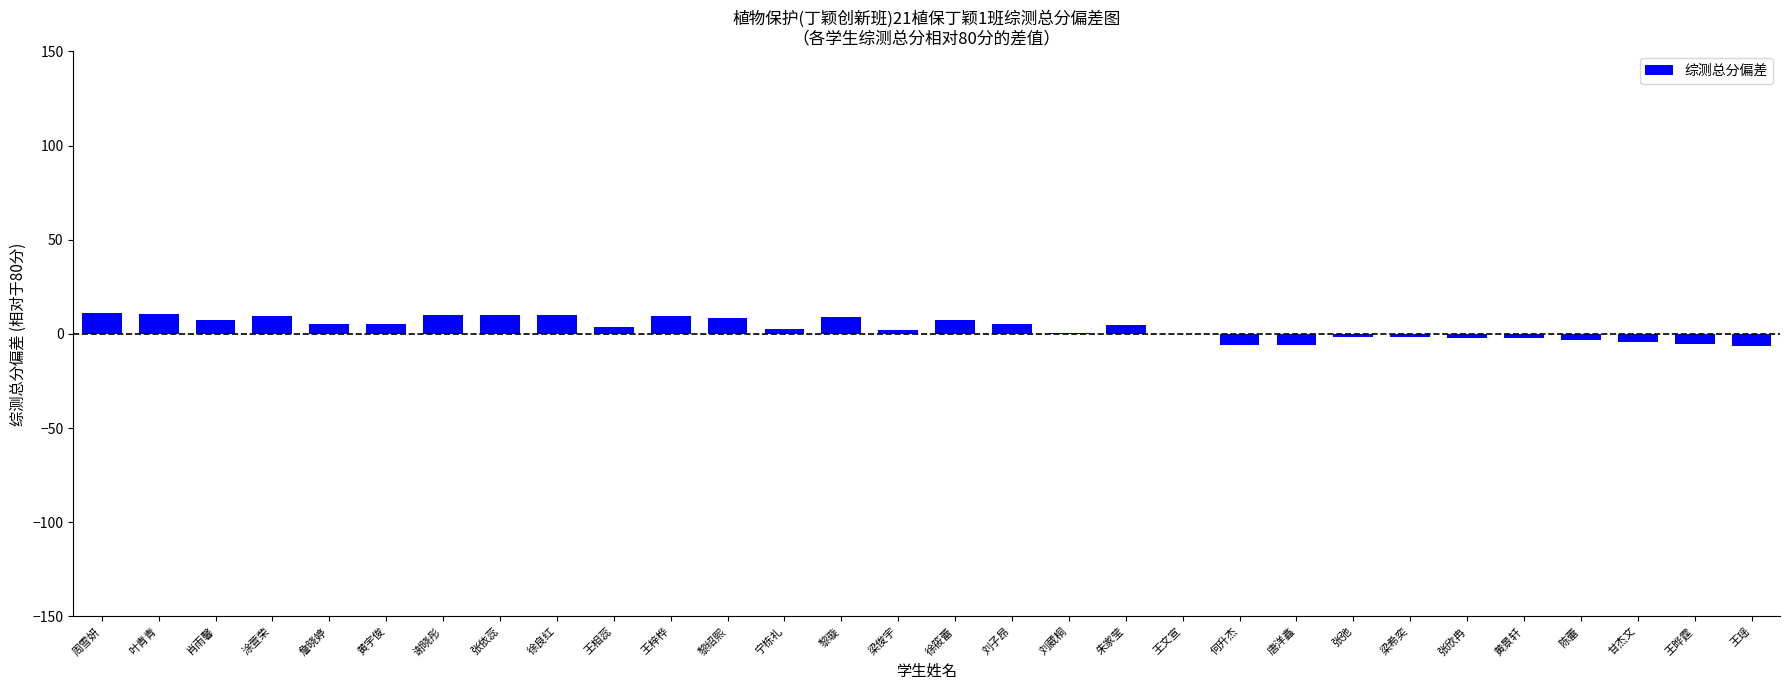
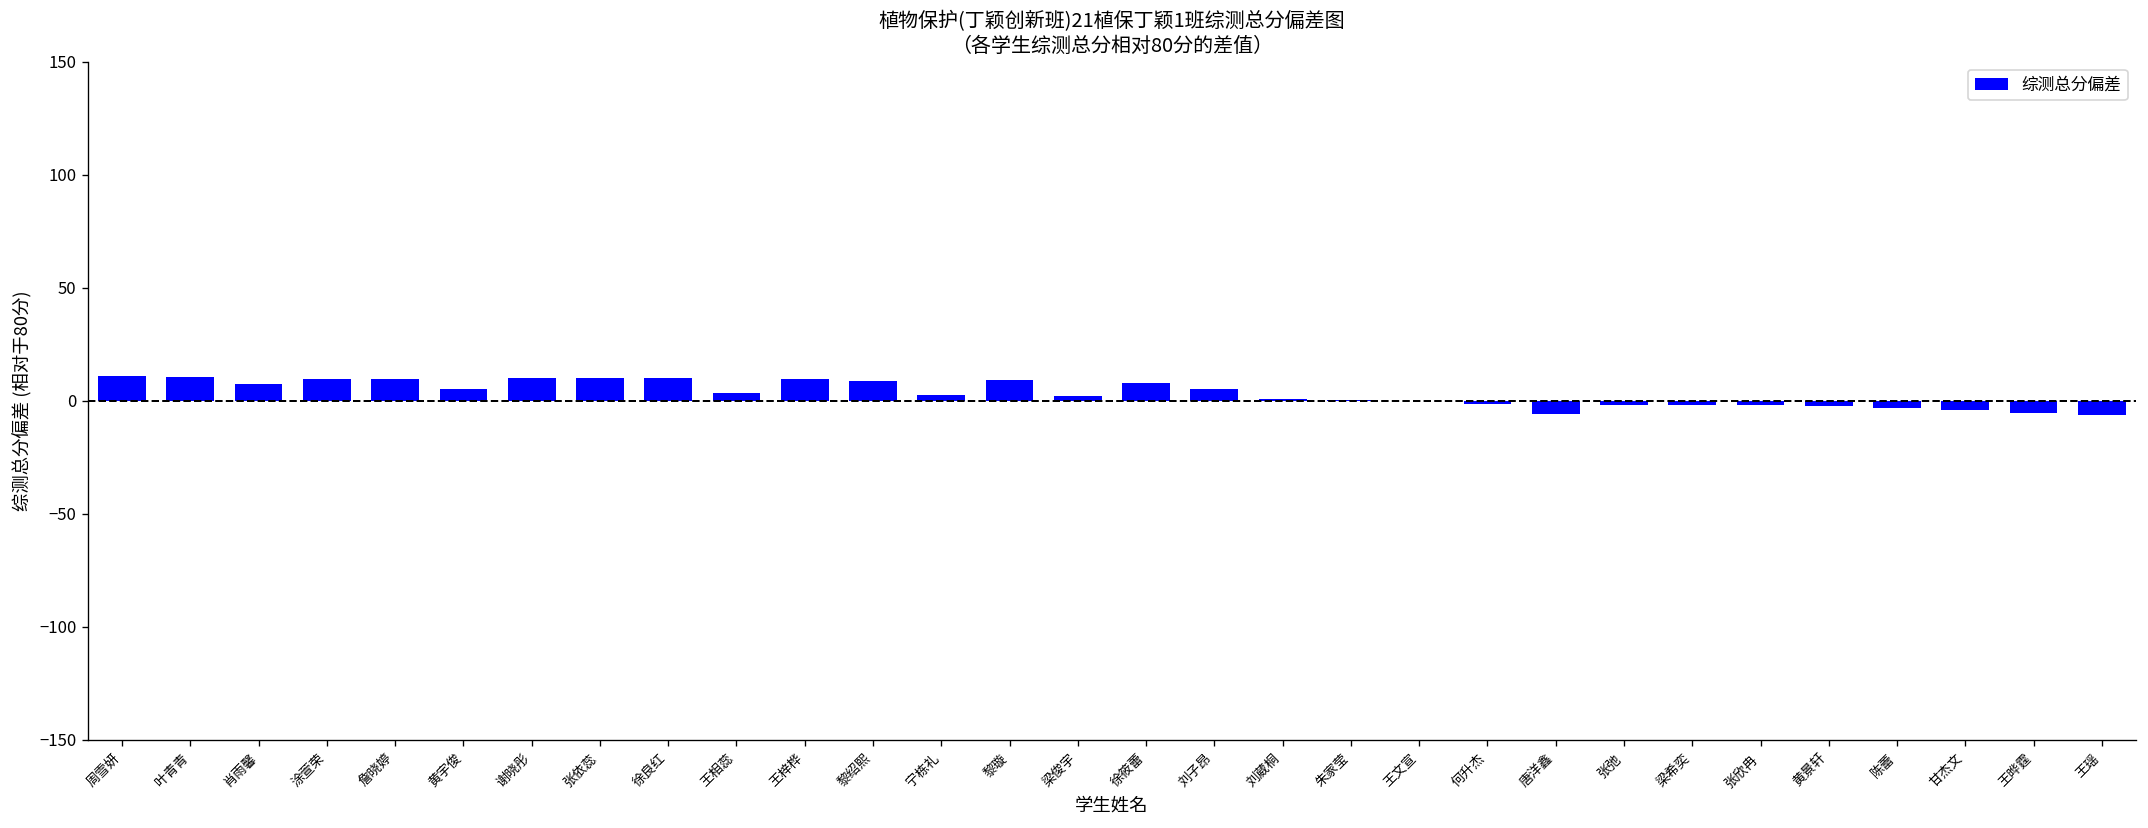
詹晓婷: 5 -> 10
朱家莹: 5 -> 0
何升杰: -6 -> -1
